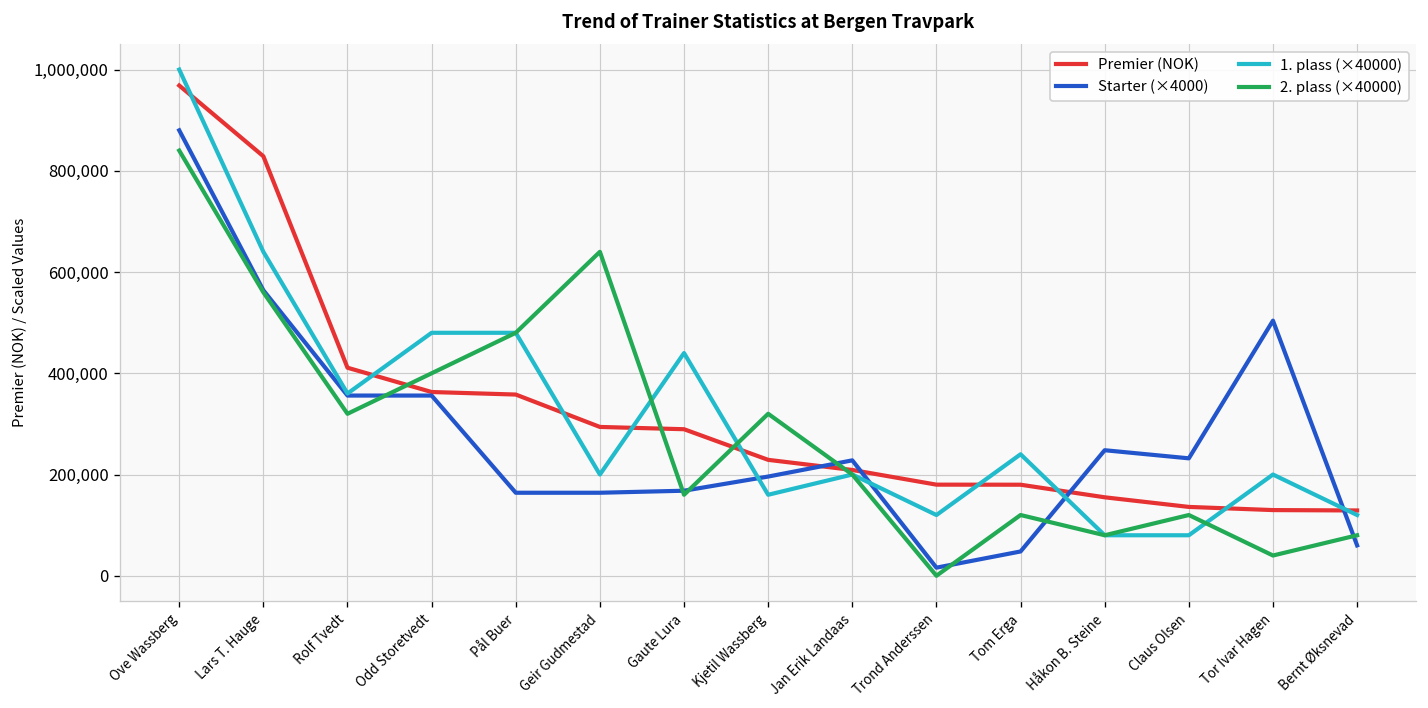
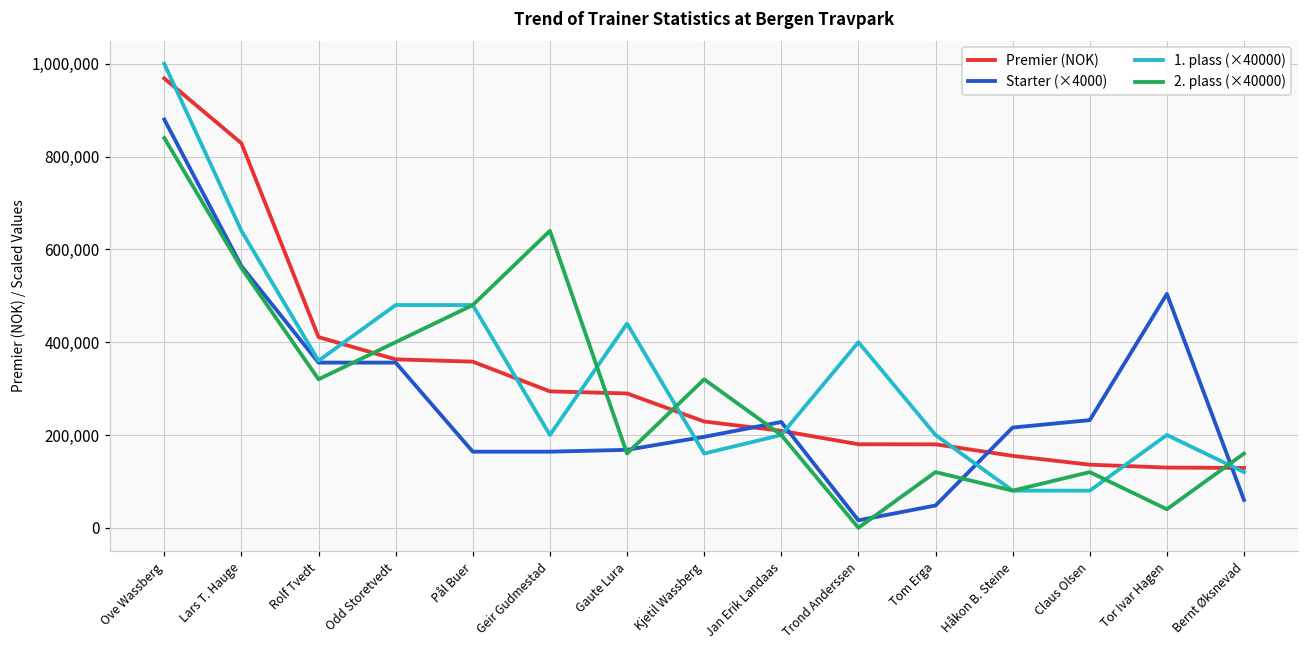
1. plass (×40000), Trond Anderssen: 120,000 -> 400,000
1. plass (×40000), Tom Erga: 240,000 -> 200,000
Starter (×4000), Håkon B. Steine: 250,000 -> 220,000
2. plass (×40000), Bernt Øksnevad: 80,000 -> 160,000
